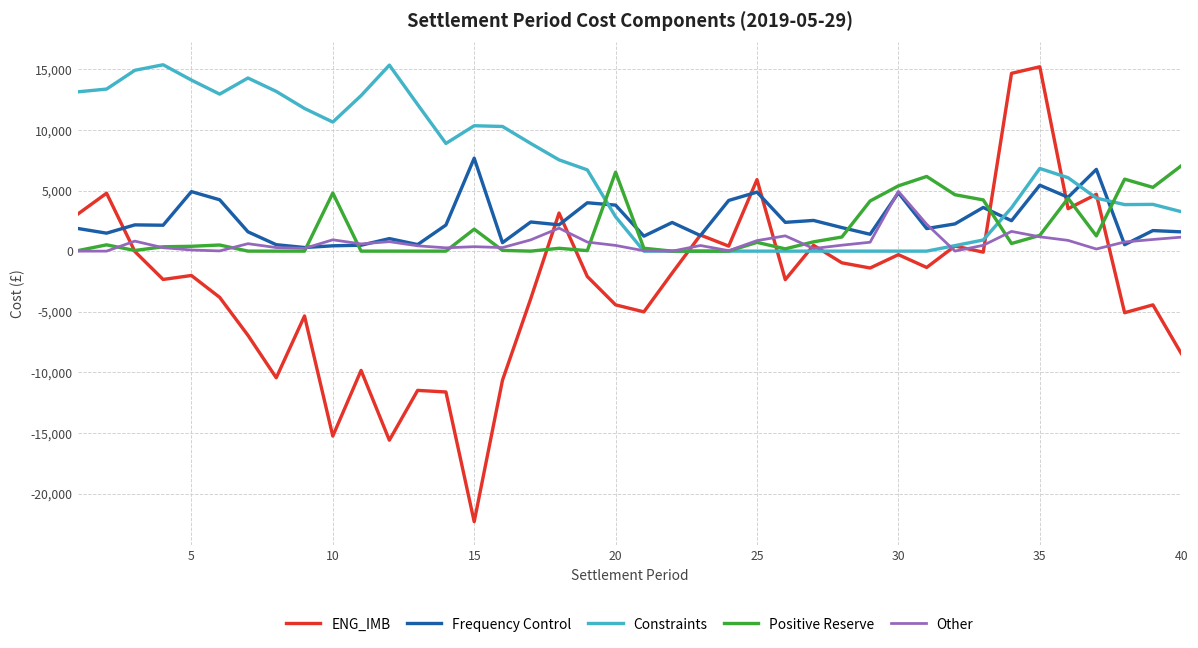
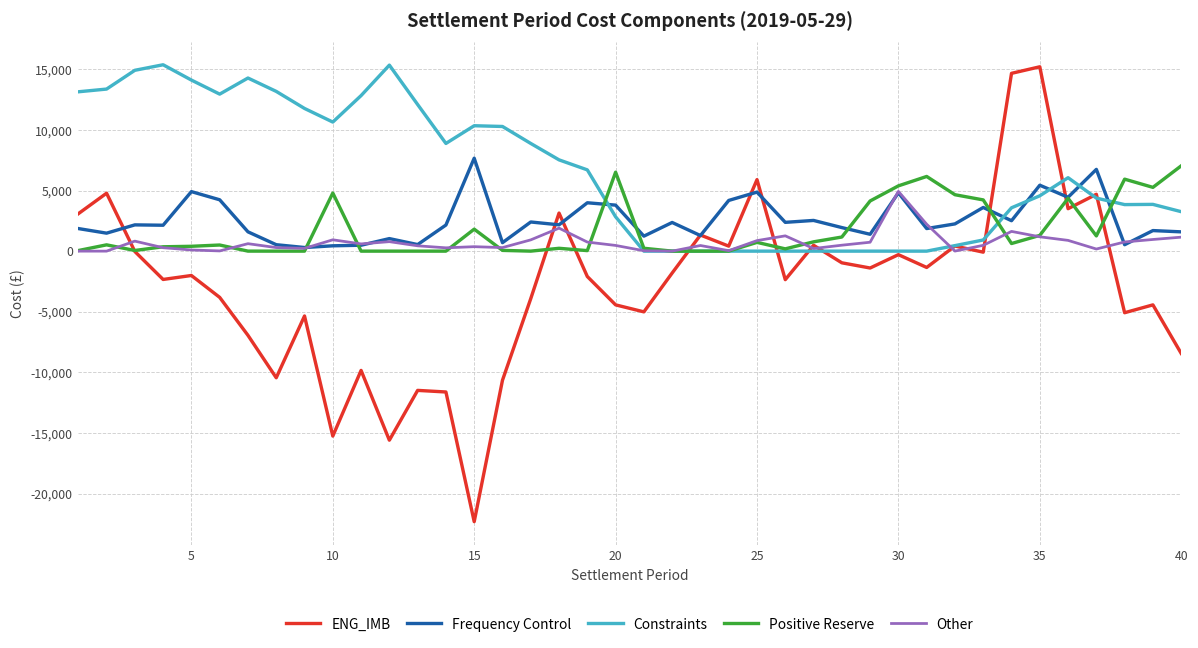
Constraints, 35: 6,800 -> 4,600
